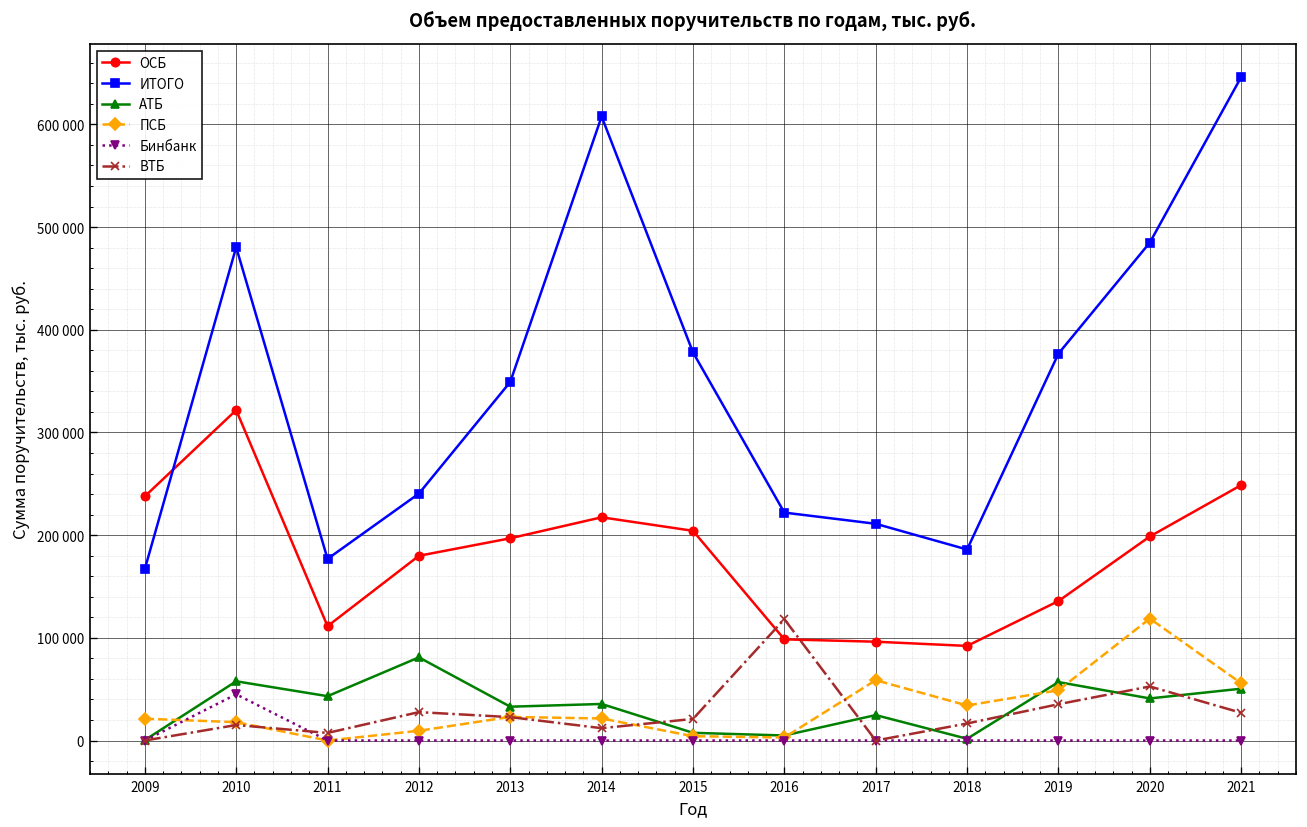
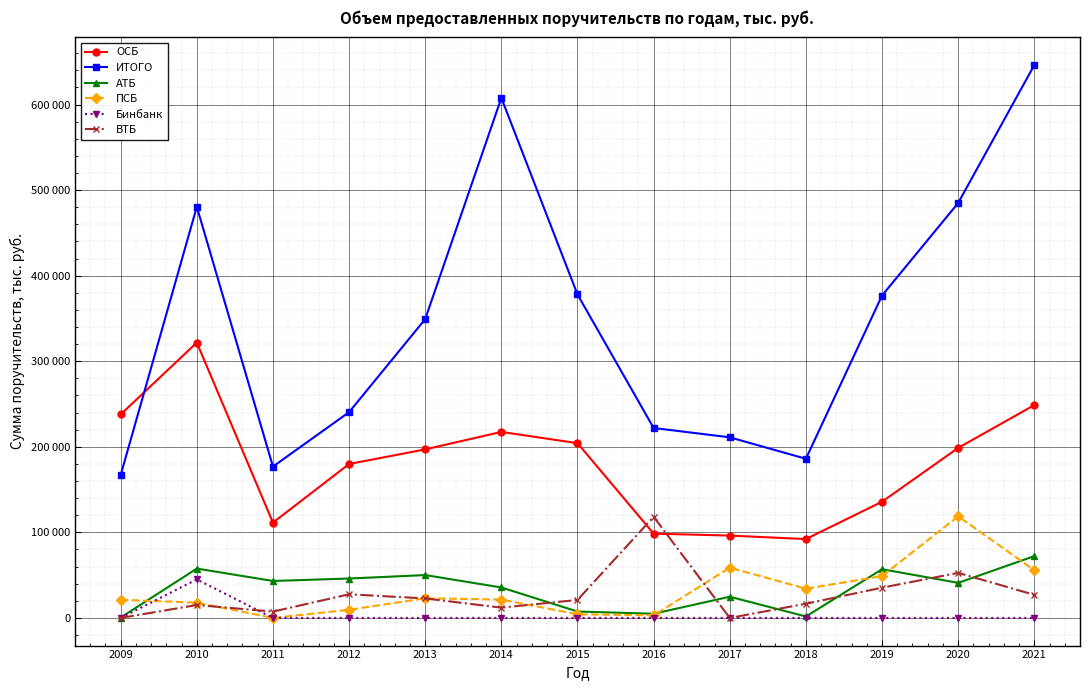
АТБ, 2012: 80000 -> 50000
АТБ, 2013: 30000 -> 50000
АТБ, 2021: 50000 -> 70000
